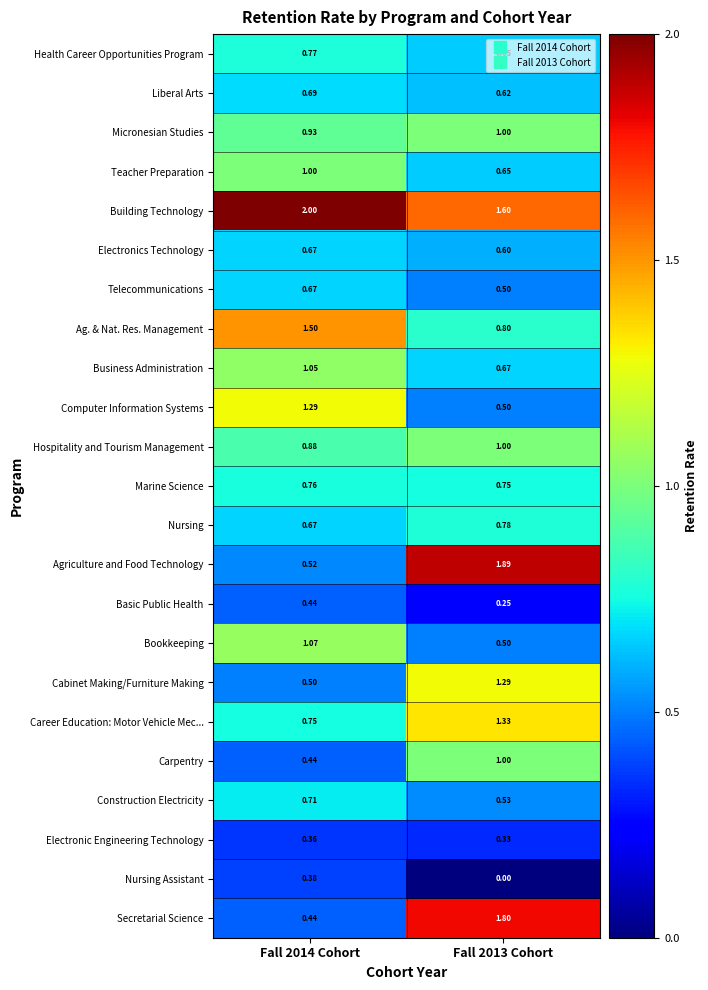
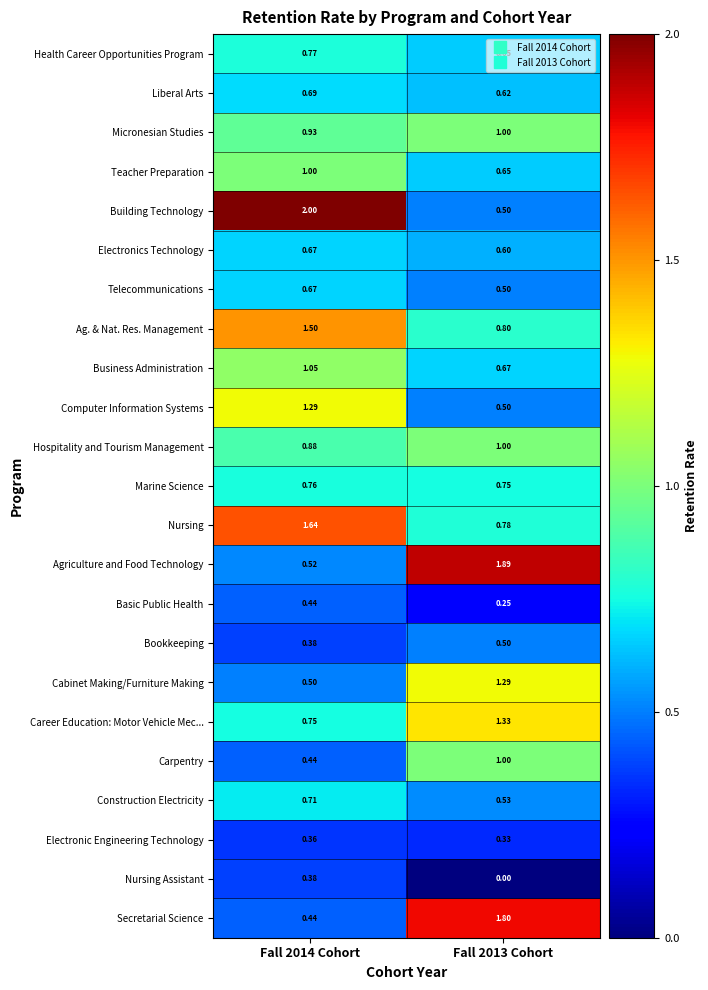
Building Technology, Fall 2013 Cohort: 1.60 -> 0.50
Nursing, Fall 2014 Cohort: 0.67 -> 1.64
Bookkeeping, Fall 2014 Cohort: 1.07 -> 0.38
